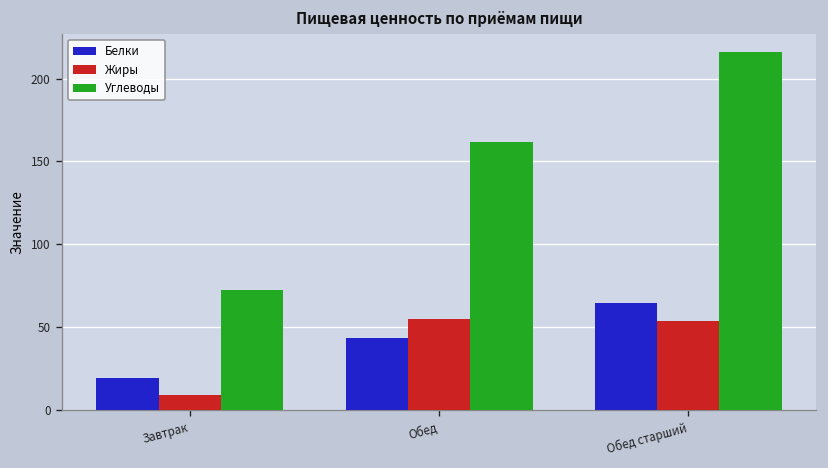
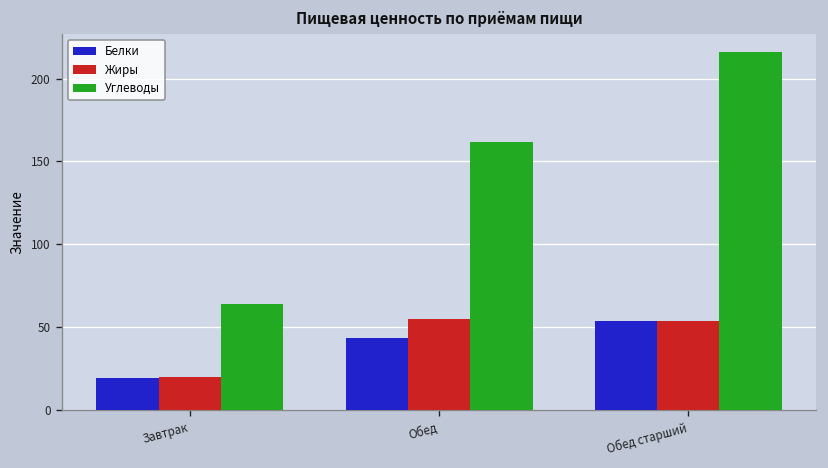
Жиры, Завтрак: 9 -> 20
Углеводы, Завтрак: 73 -> 64
Белки, Обед старший: 64 -> 54
